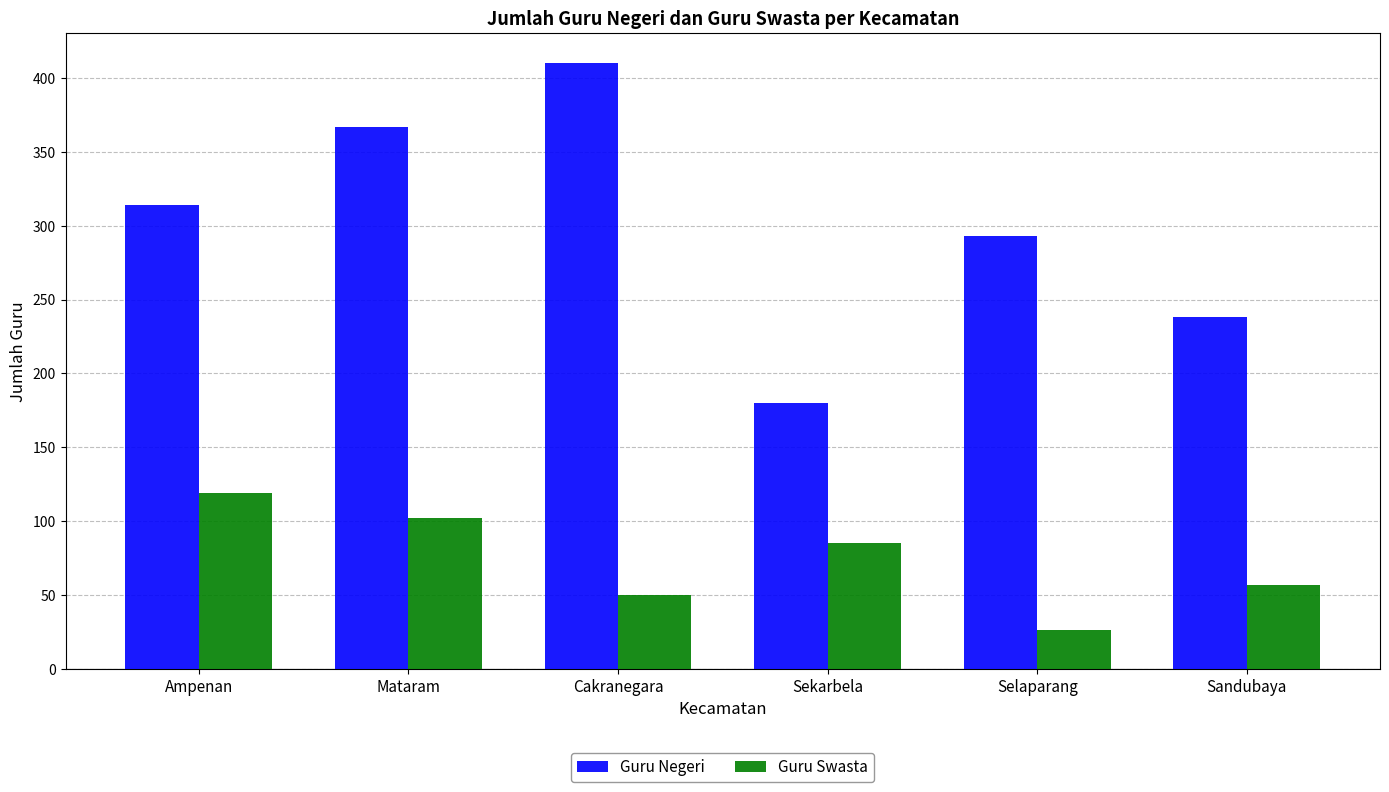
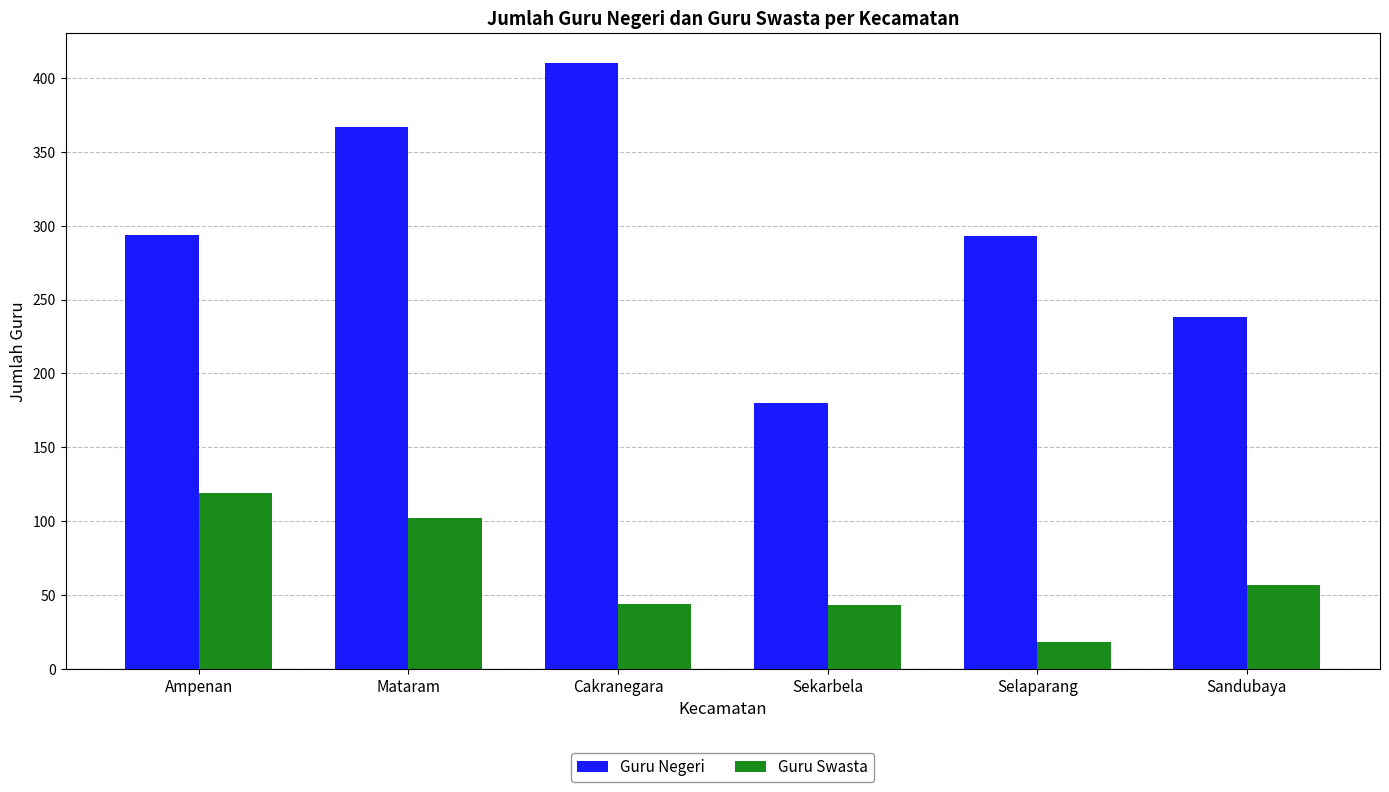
Guru Negeri, Ampenan: 314 -> 294
Guru Swasta, Cakranegara: 50 -> 44
Guru Swasta, Sekarbela: 85 -> 43
Guru Swasta, Selaparang: 26 -> 18
